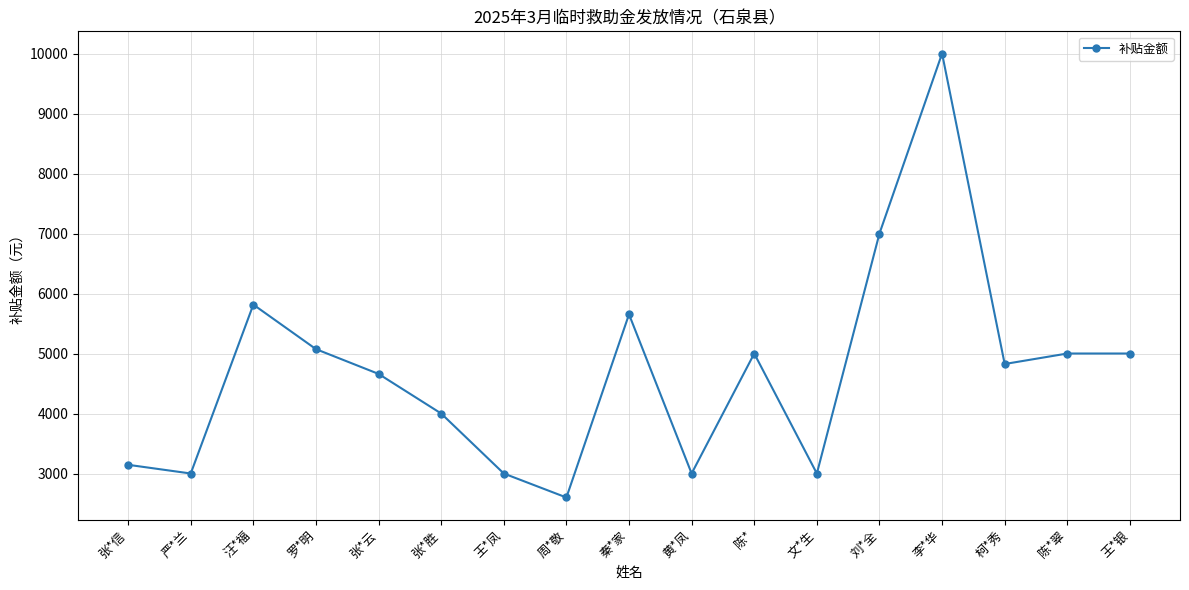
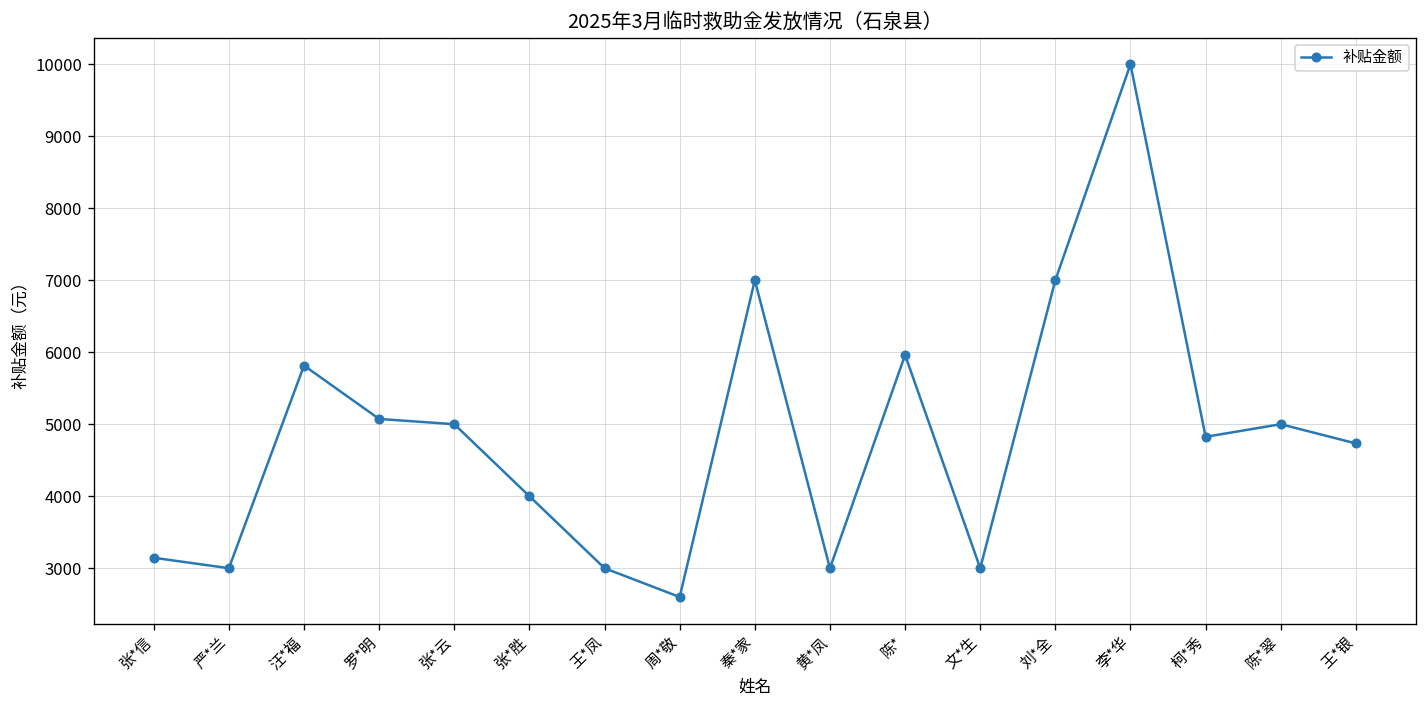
张*云: 4700 -> 5000
秦*家: 5700 -> 7000
陈*: 5000 -> 6000
王*银: 5000 -> 4700
